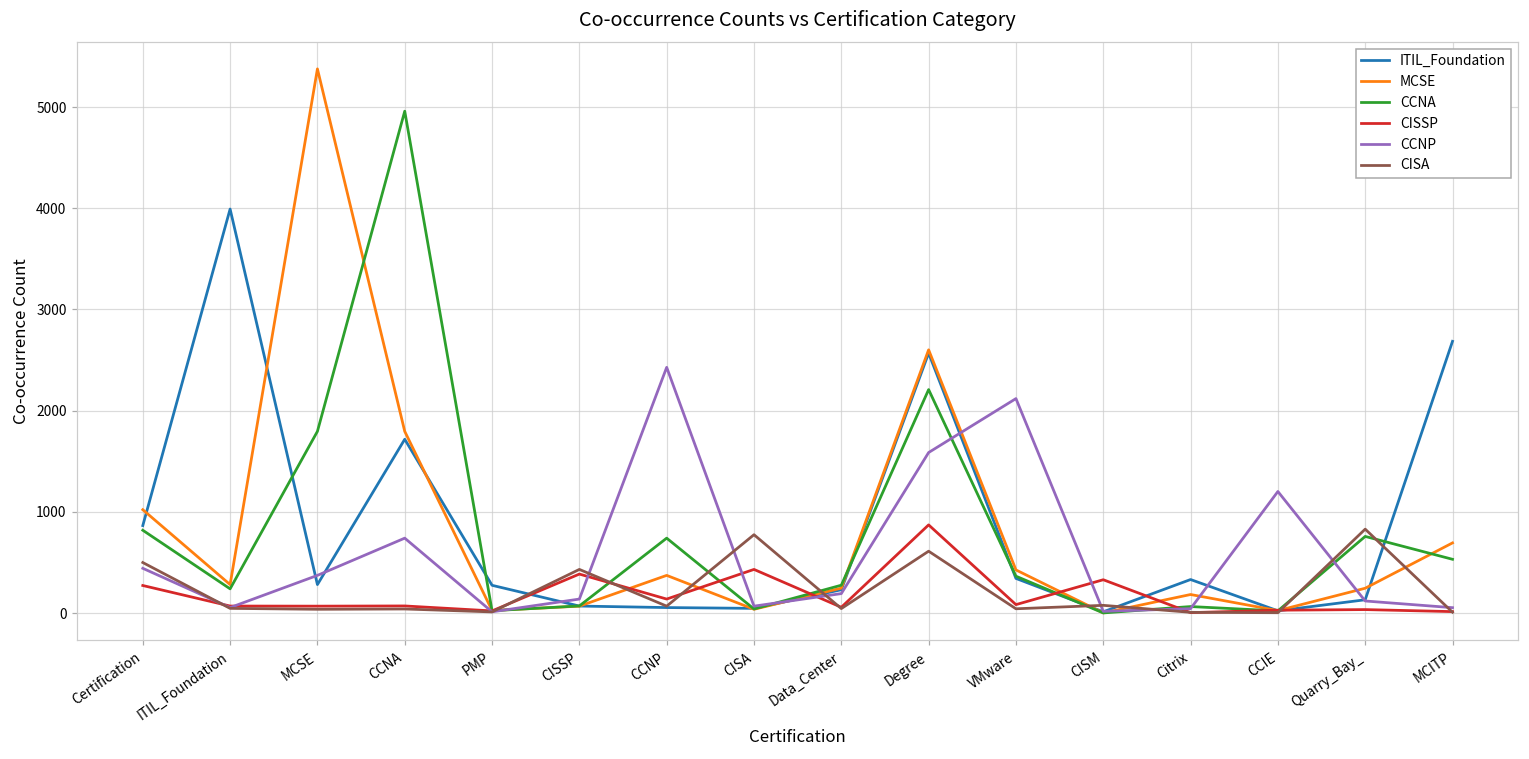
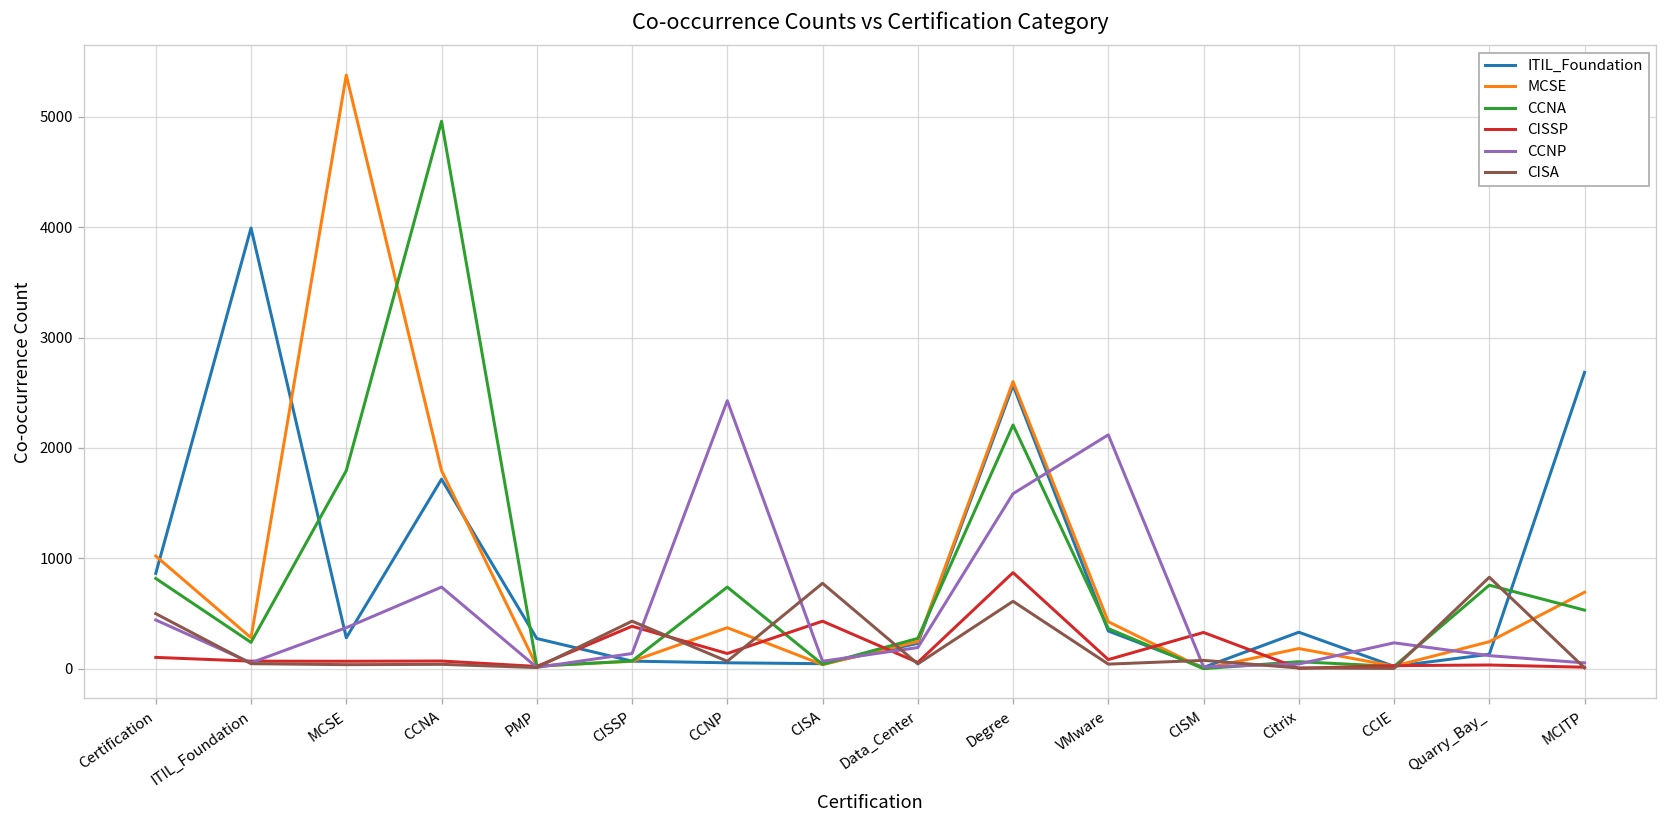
CISSP, Certification: 300 -> 100
CCNP, CCIE: 1200 -> 200
